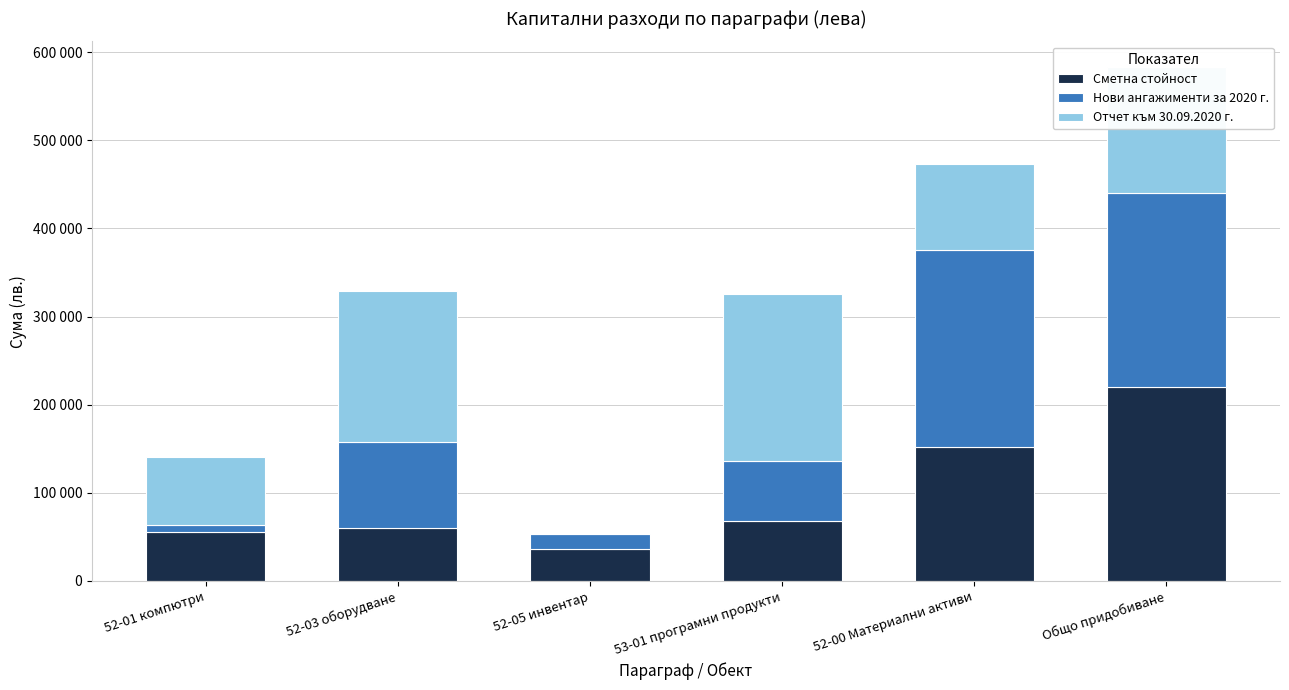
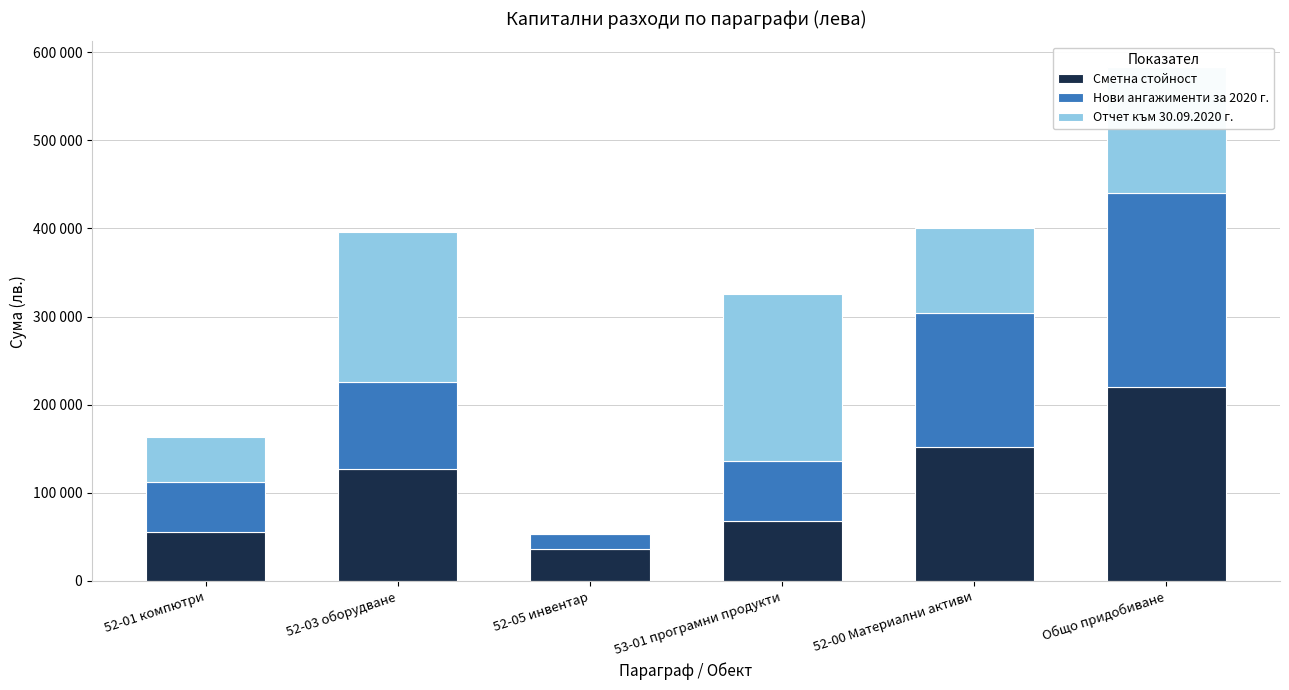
Нови ангажименти за 2020 г., 52-01 компютри: 10000 -> 60000
Отчет към 30.09.2020 г., 52-01 компютри: 80000 -> 50000
Сметна стойност, 52-03 оборудване: 60000 -> 130000
Нови ангажименти за 2020 г., 52-00 Материални активи: 220000 -> 150000
